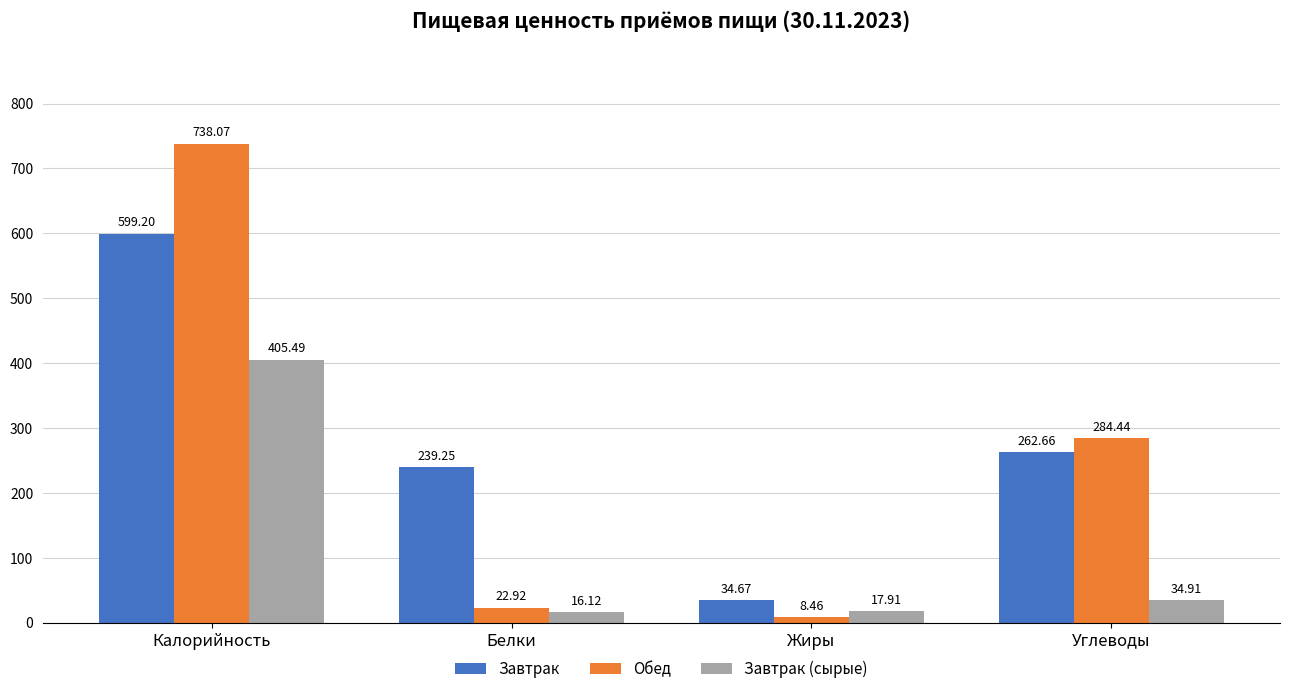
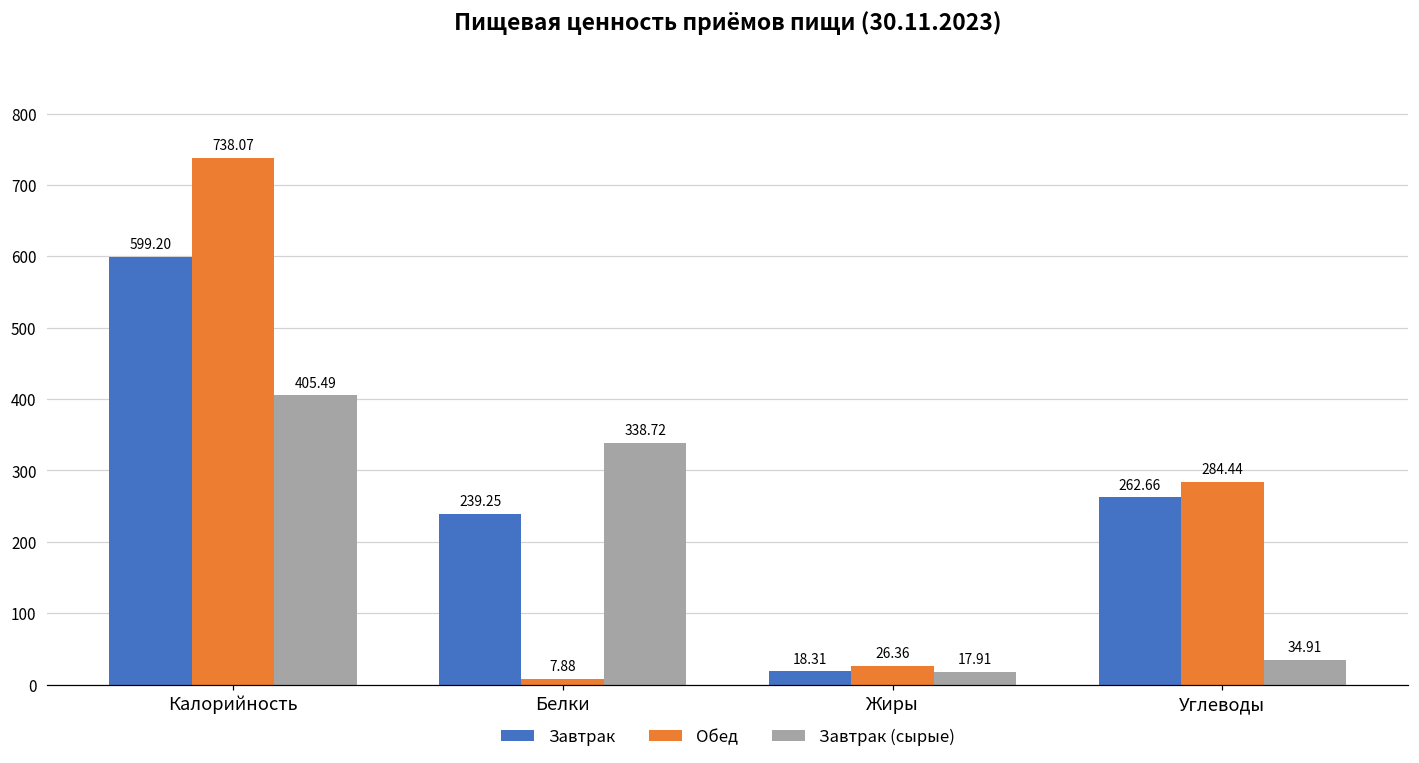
Обед, Белки: 22.92 -> 7.88
Завтрак (сырые), Белки: 16.12 -> 338.72
Завтрак, Жиры: 34.67 -> 18.31
Обед, Жиры: 8.46 -> 26.36
